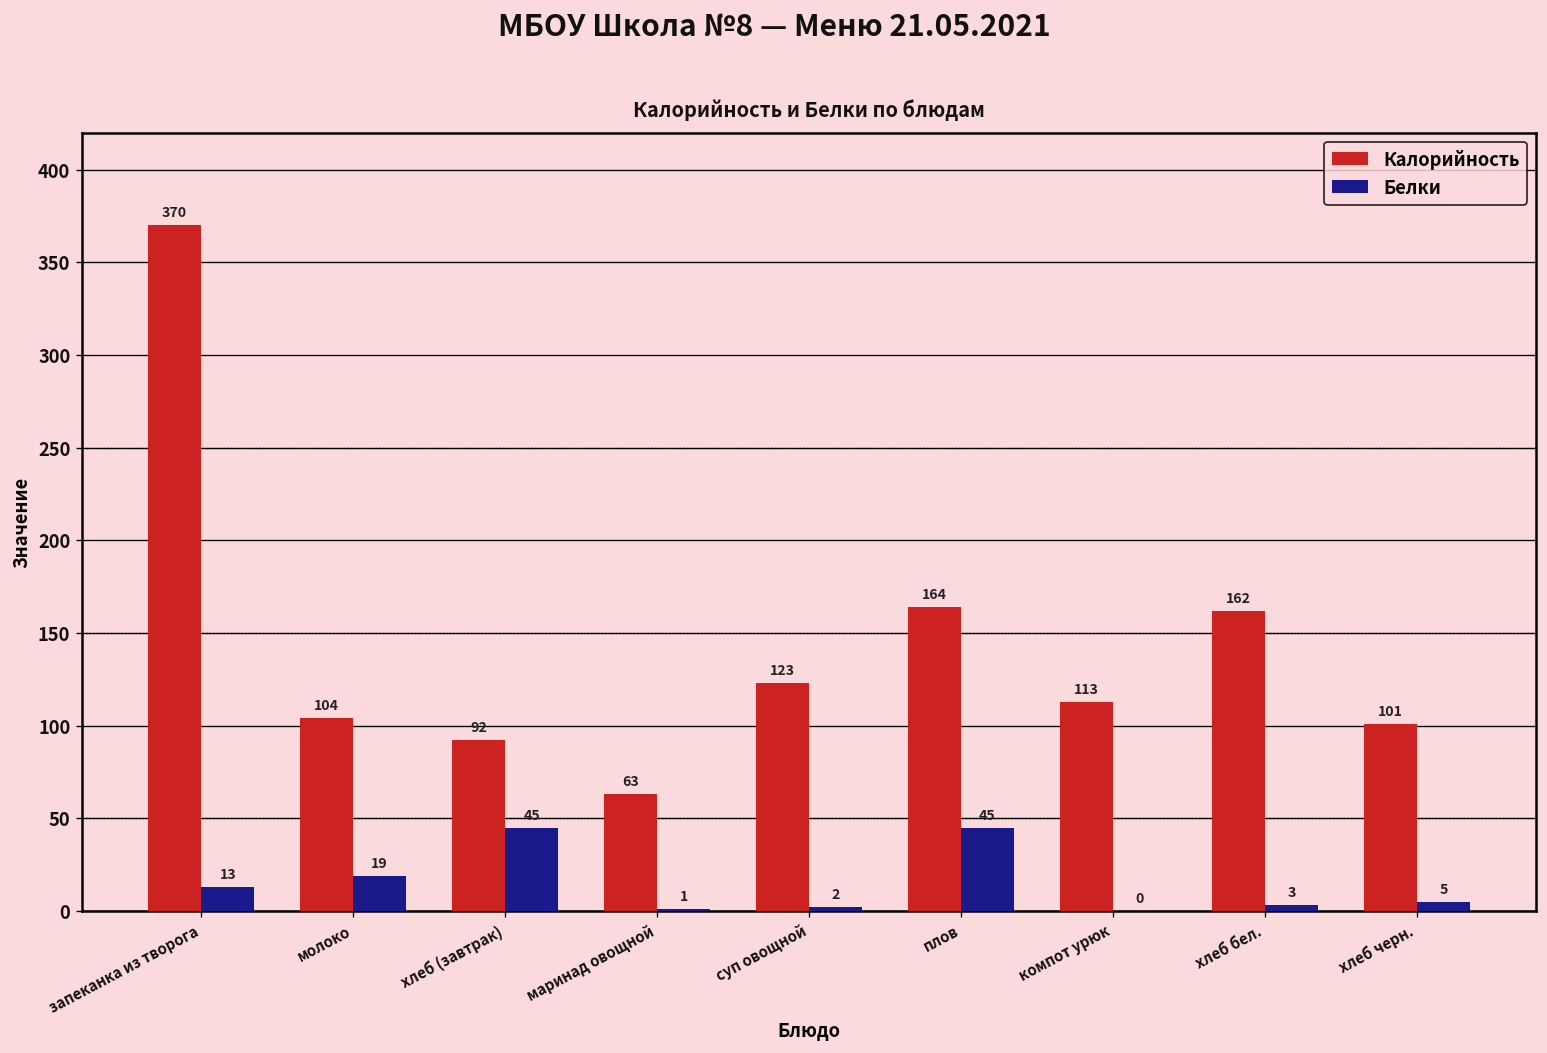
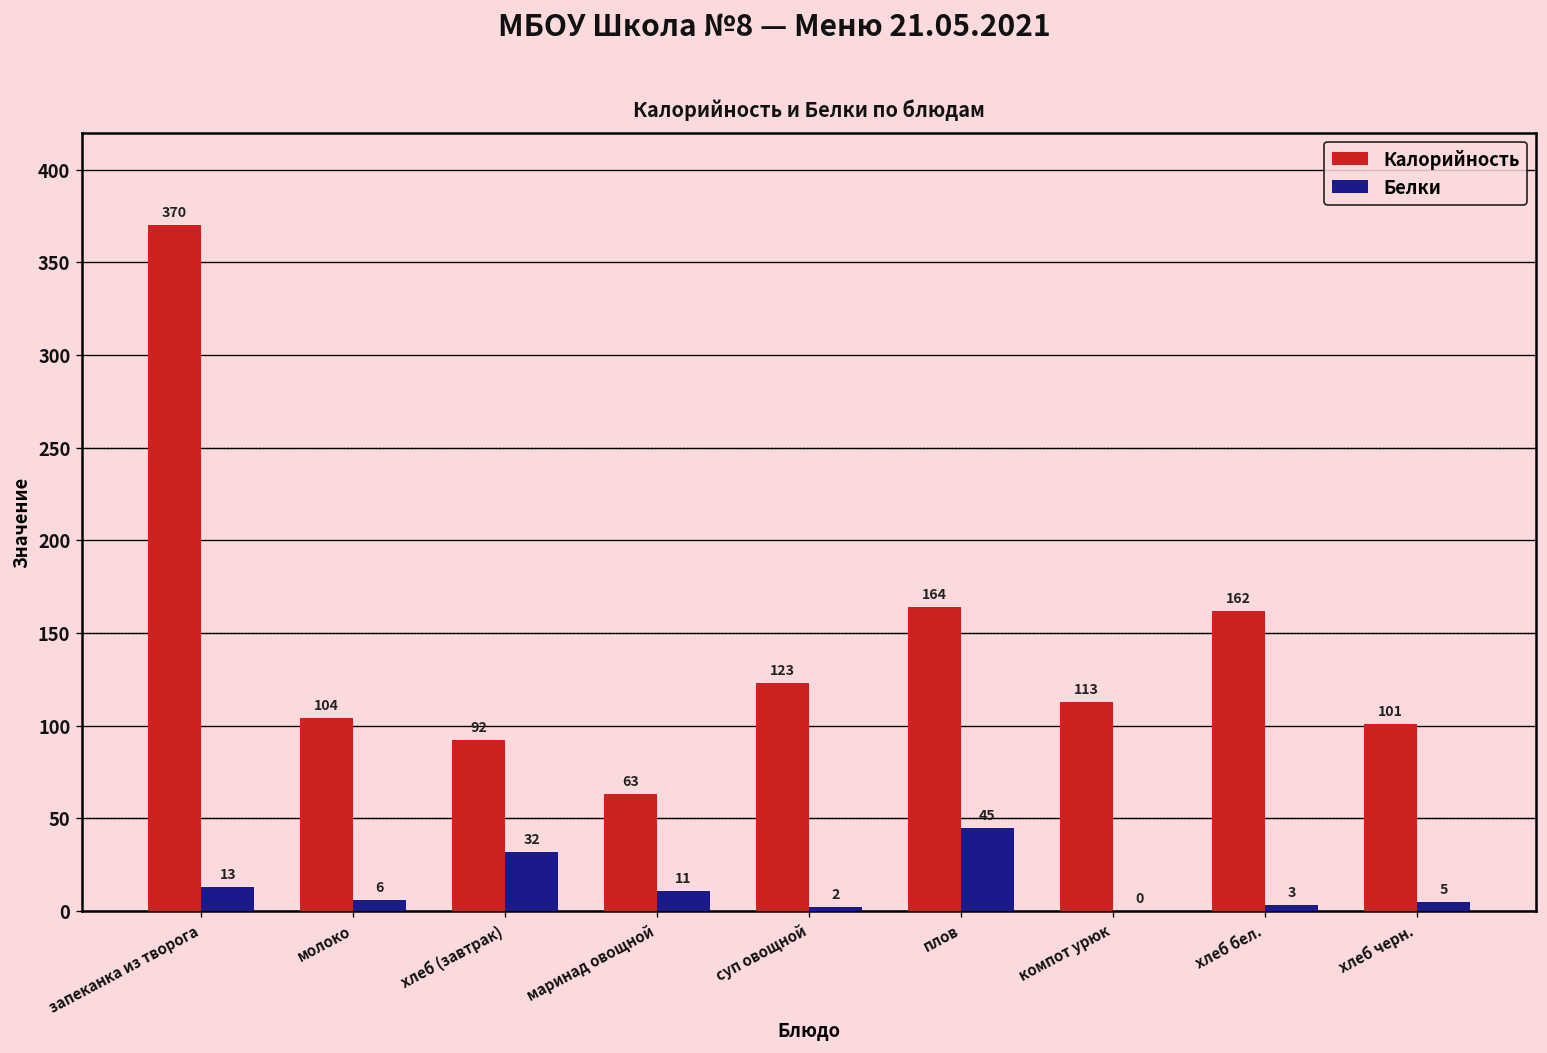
Белки, молоко: 19 -> 6
Белки, хлеб (завтрак): 45 -> 32
Белки, маринад овощной: 1 -> 11
